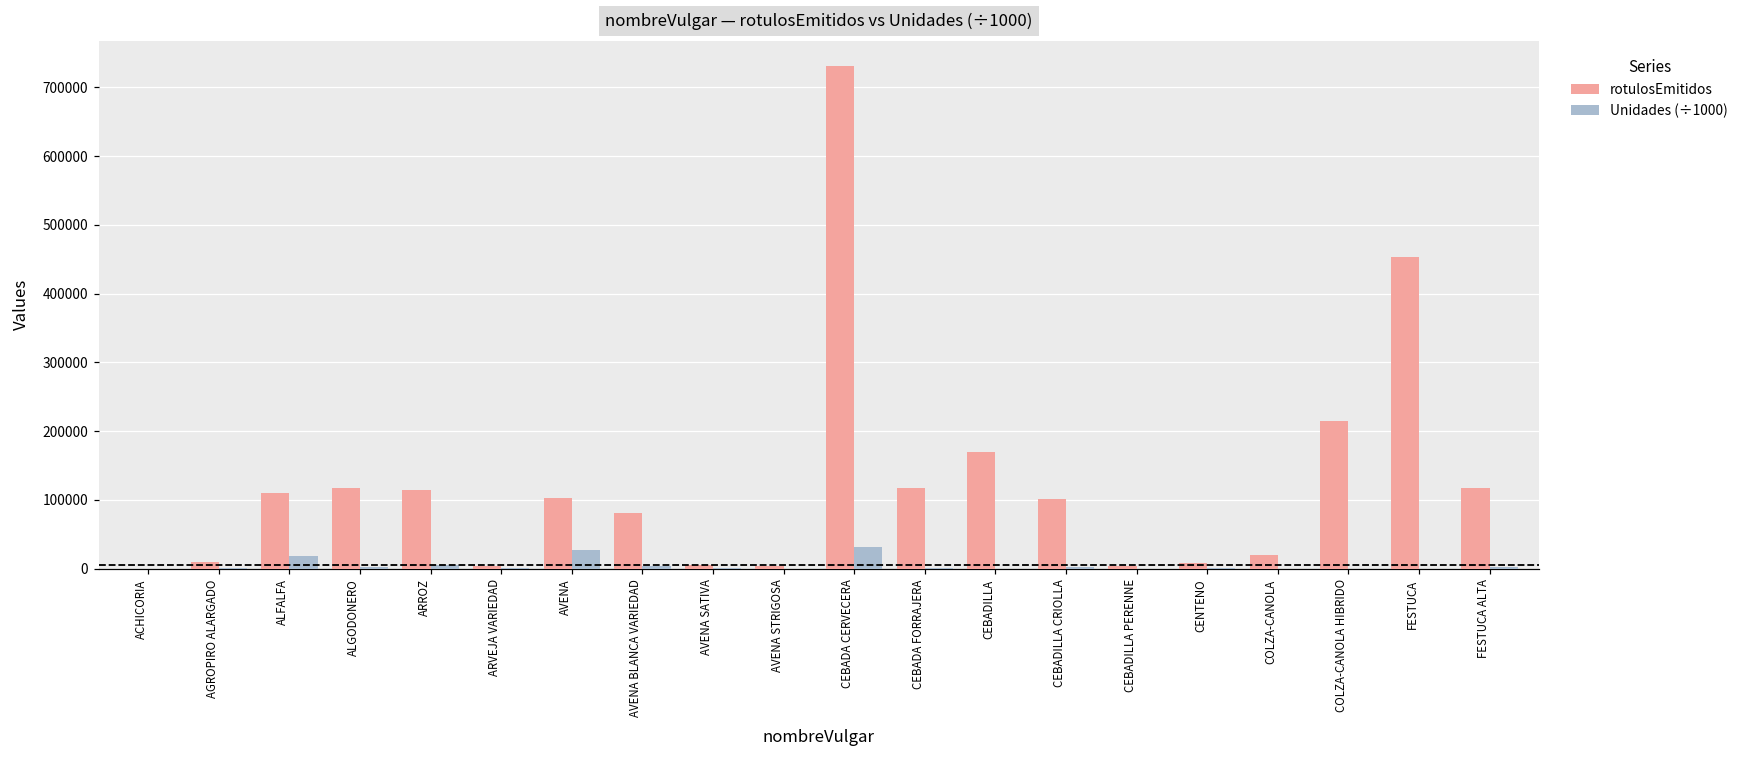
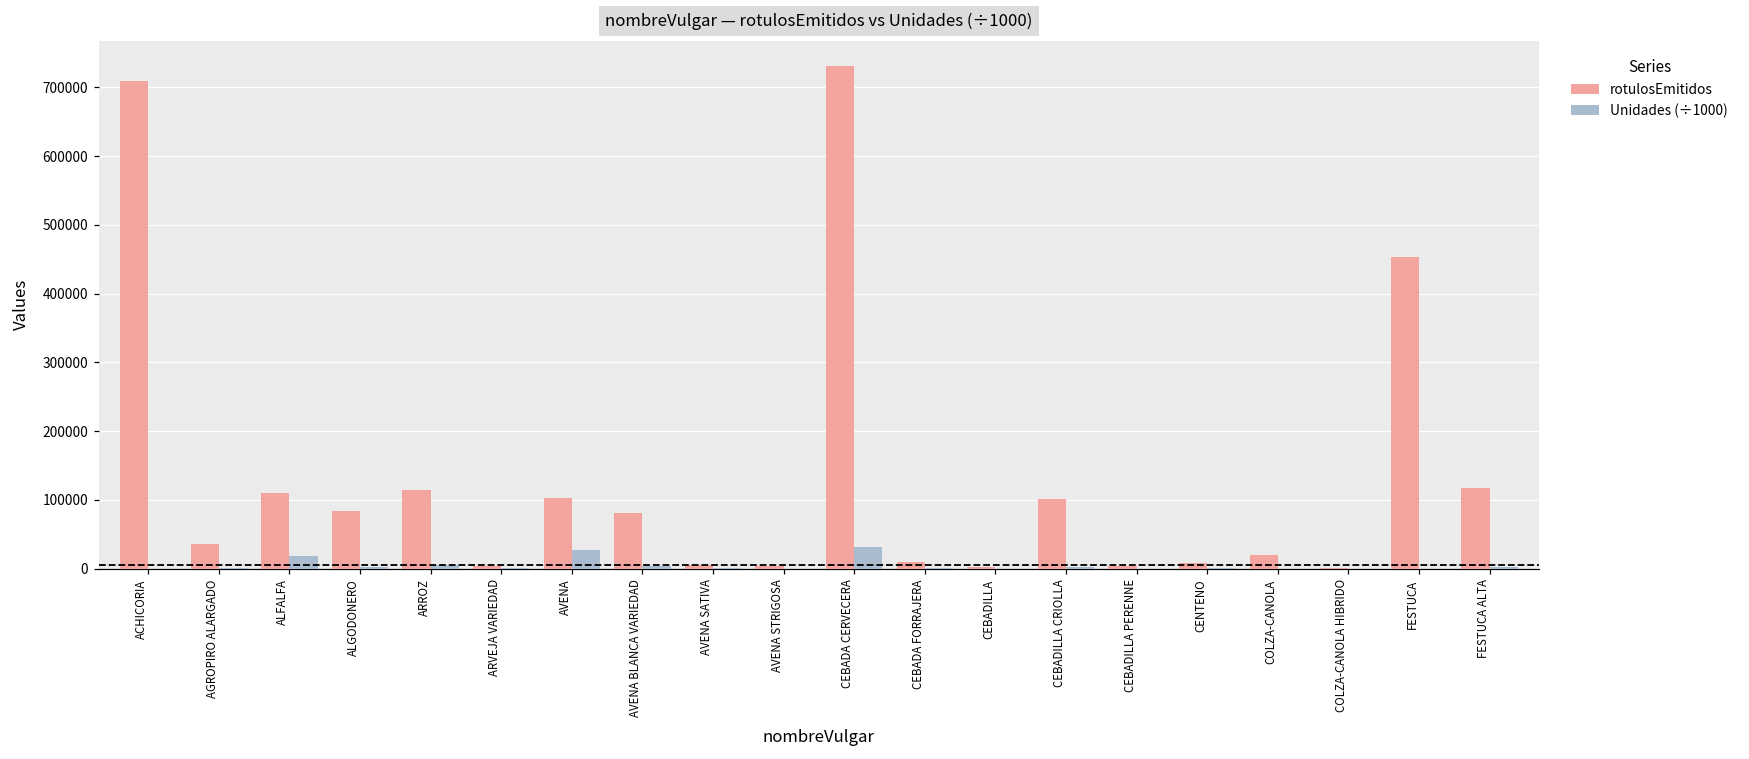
rotulosEmitidos, ACHICORIA: 0 -> 710000
rotulosEmitidos, AGROPIRO ALARGADO: 10000 -> 40000
rotulosEmitidos, ALGODONERO: 120000 -> 80000
rotulosEmitidos, CEBADA FORRAJERA: 120000 -> 10000
rotulosEmitidos, CEBADILLA: 170000 -> 0
rotulosEmitidos, COLZA-CANOLA HIBRIDO: 210000 -> 0
